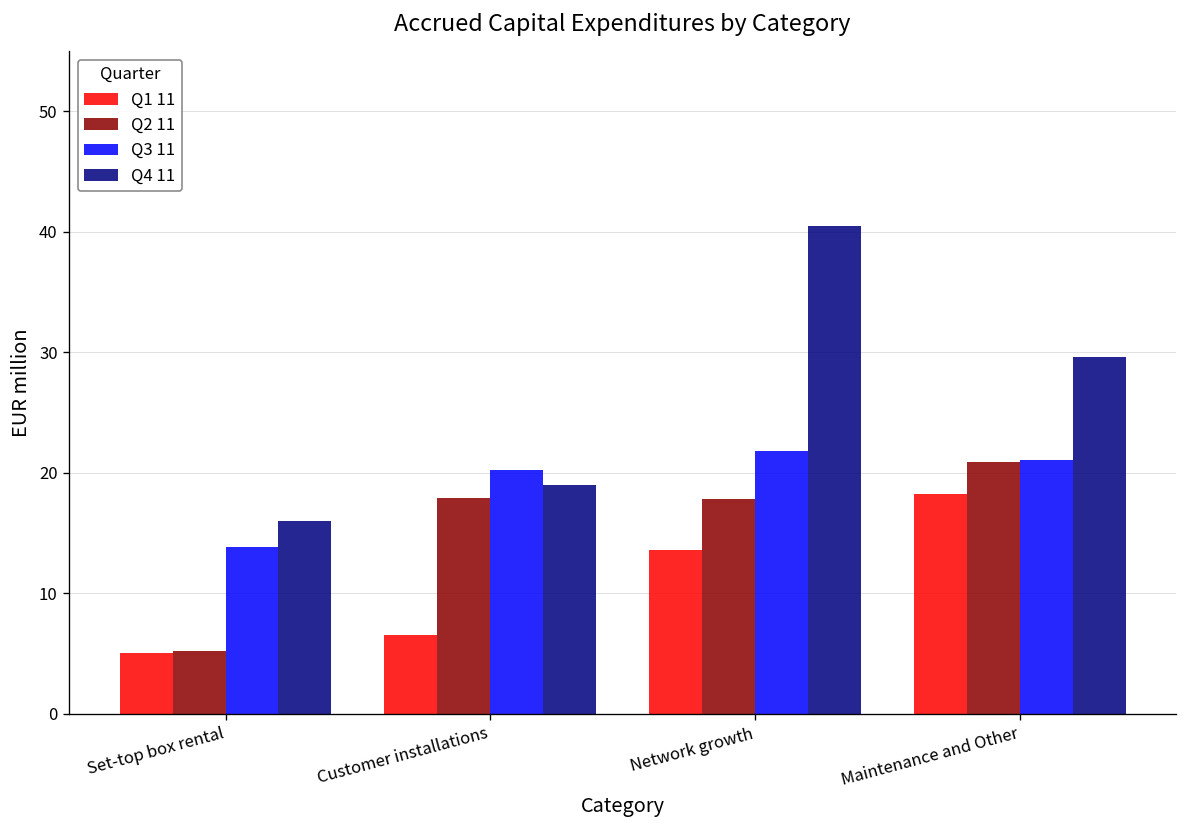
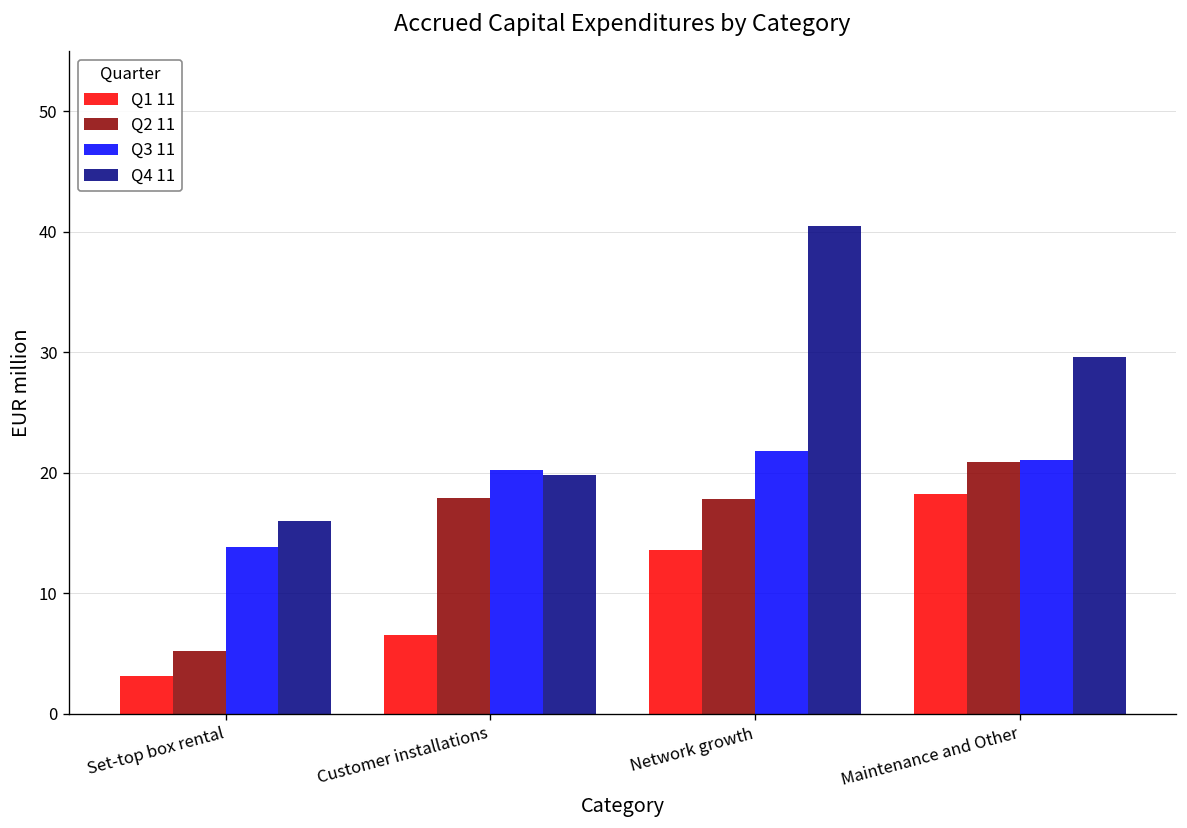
Q1 11, Set-top box rental: 5.1 -> 3.1
Q4 11, Customer installations: 19.0 -> 19.8
